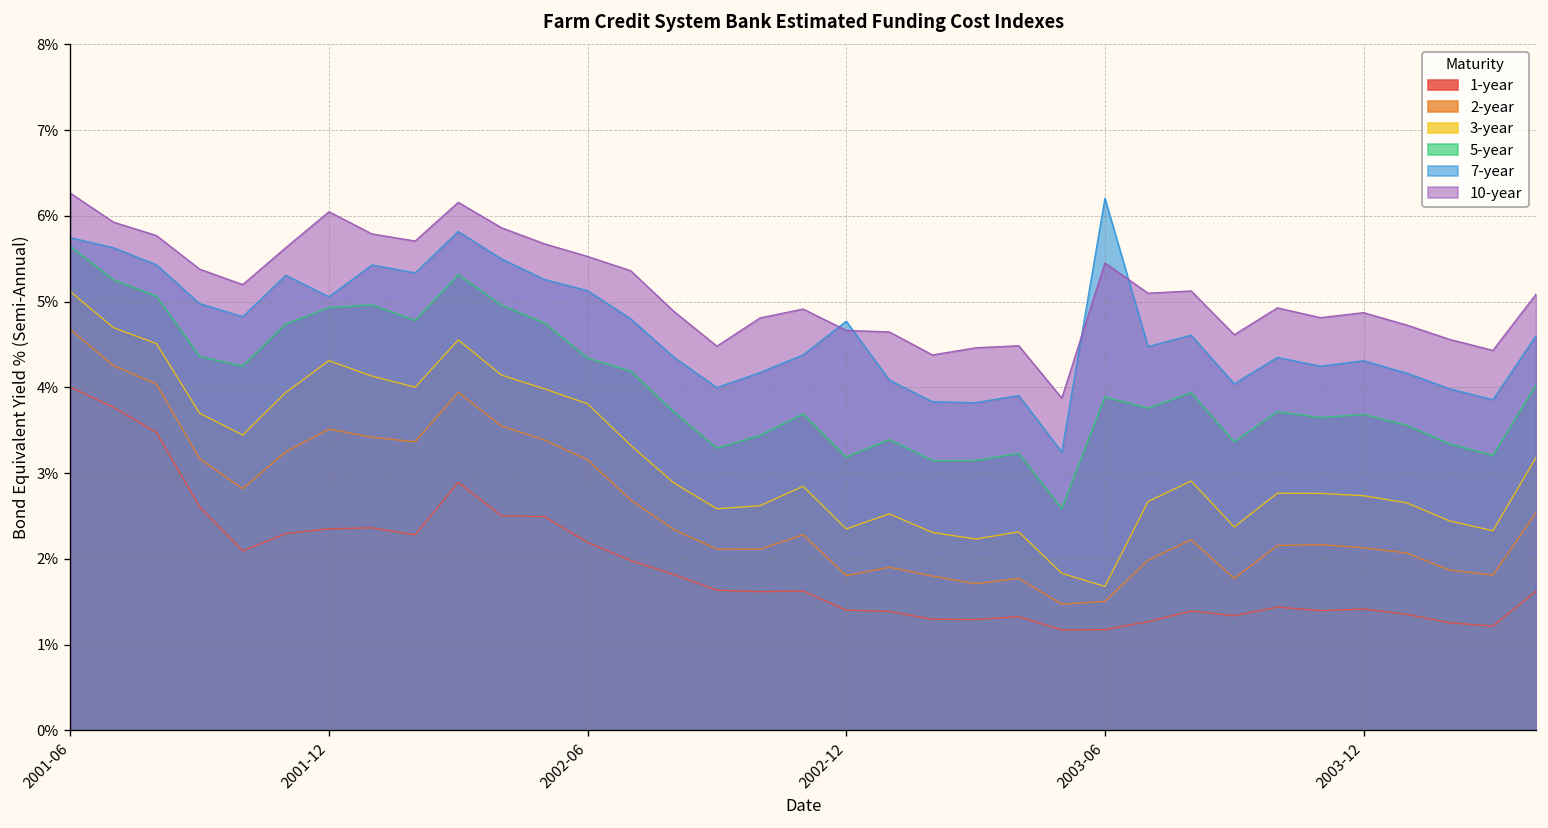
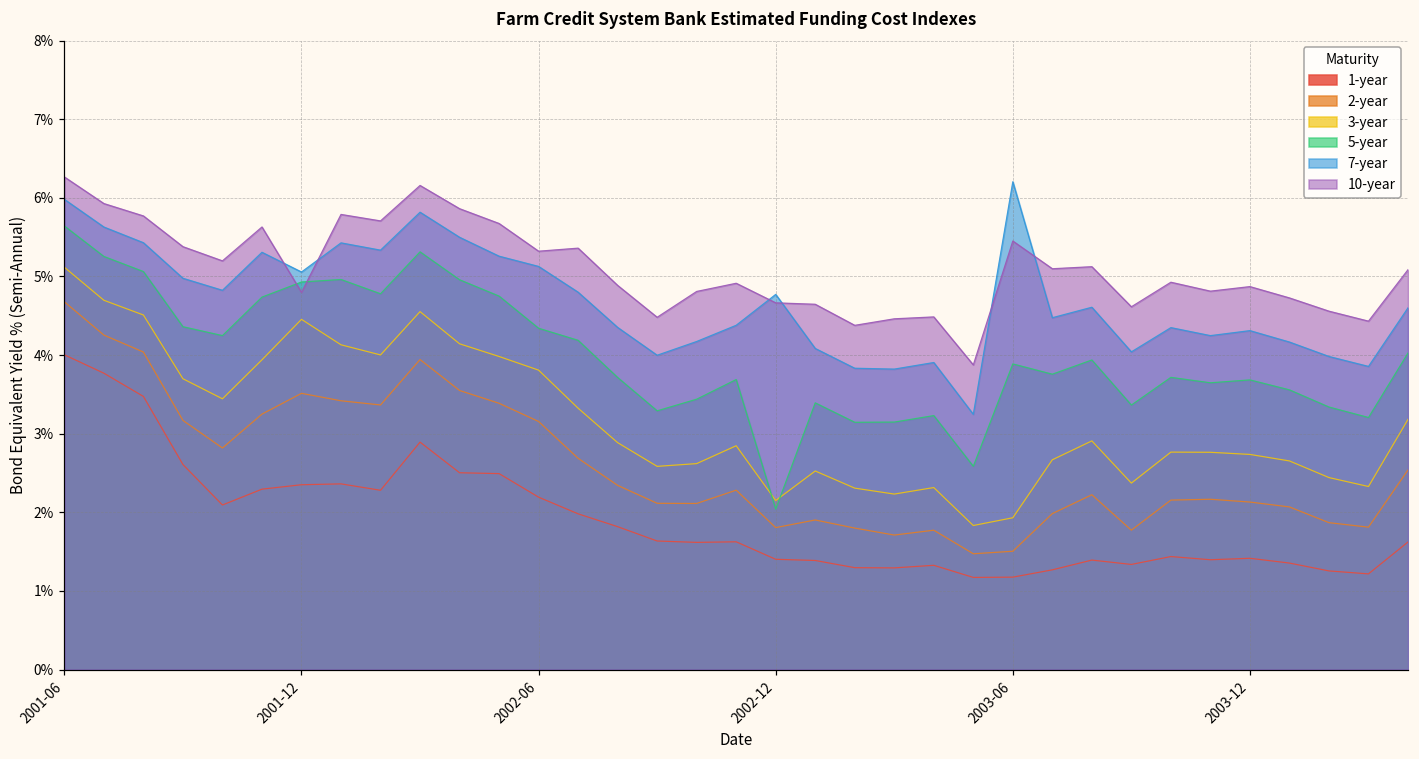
7-year, 2001-06: 5.7% -> 6.0%
3-year, 2001-12: 4.3% -> 4.5%
10-year, 2001-12: 6.0% -> 4.8%
10-year, 2002-06: 5.5% -> 5.3%
3-year, 2002-12: 2.3% -> 2.2%
5-year, 2002-12: 3.2% -> 2.0%
3-year, 2003-06: 1.7% -> 1.9%
